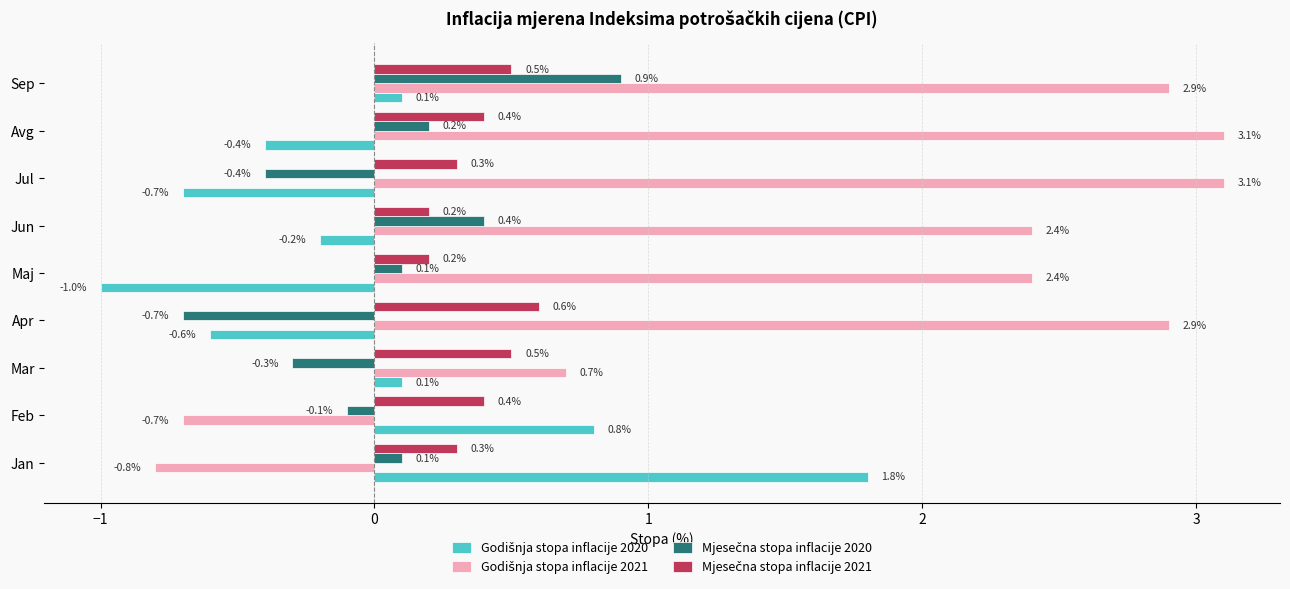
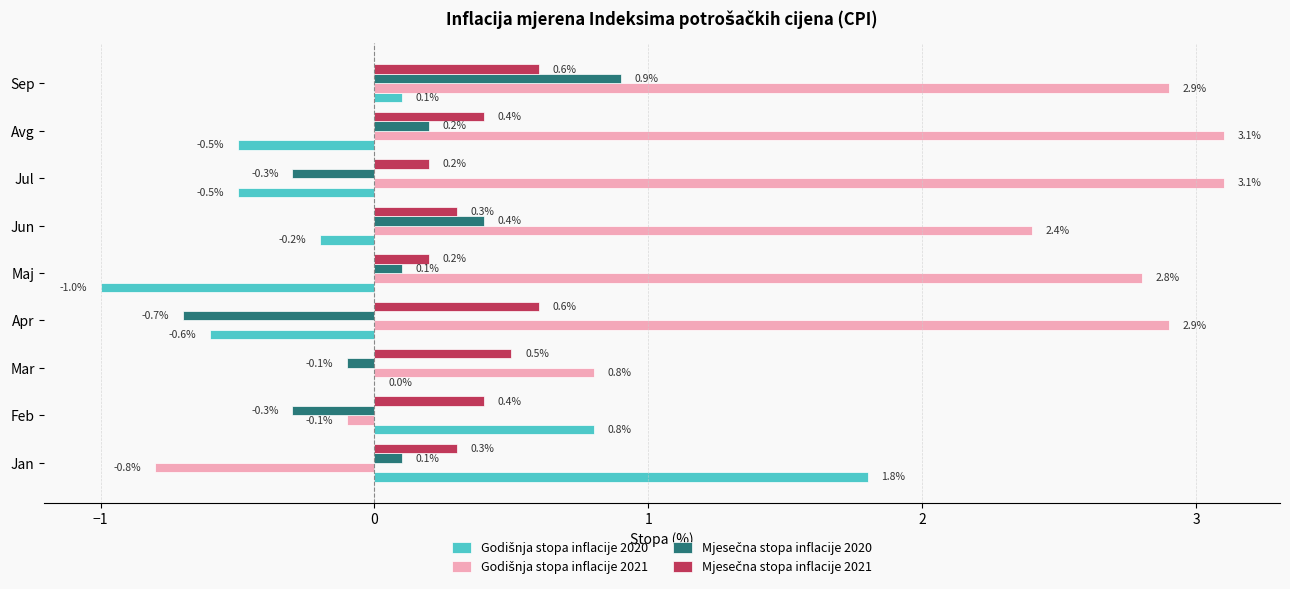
Mjesečna stopa inflacije 2021, Sep: 0.5% -> 0.6%
Godišnja stopa inflacije 2020, Avg: -0.4% -> -0.5%
Mjesečna stopa inflacije 2021, Jul: 0.3% -> 0.2%
Mjesečna stopa inflacije 2020, Jul: -0.4% -> -0.3%
Godišnja stopa inflacije 2020, Jul: -0.7% -> -0.5%
Mjesečna stopa inflacije 2021, Jun: 0.2% -> 0.3%
Godišnja stopa inflacije 2021, Maj: 2.4% -> 2.8%
Mjesečna stopa inflacije 2020, Mar: -0.3% -> -0.1%
Godišnja stopa inflacije 2021, Mar: 0.7% -> 0.8%
Godišnja stopa inflacije 2020, Mar: 0.1% -> 0.0%
Mjesečna stopa inflacije 2020, Feb: -0.1% -> -0.3%
Godišnja stopa inflacije 2021, Feb: -0.7% -> -0.1%
